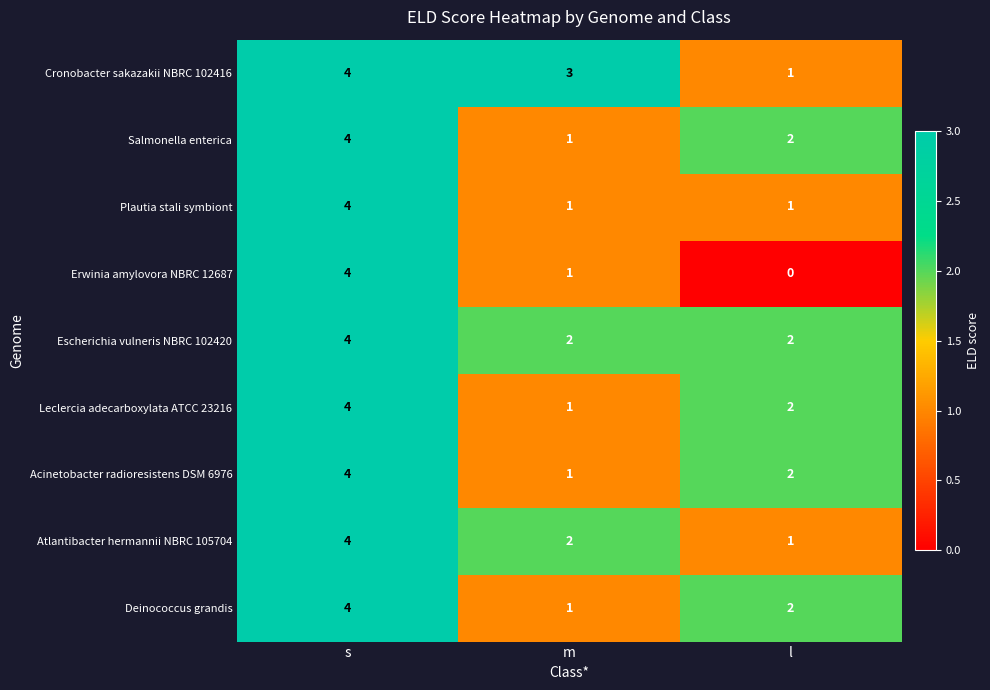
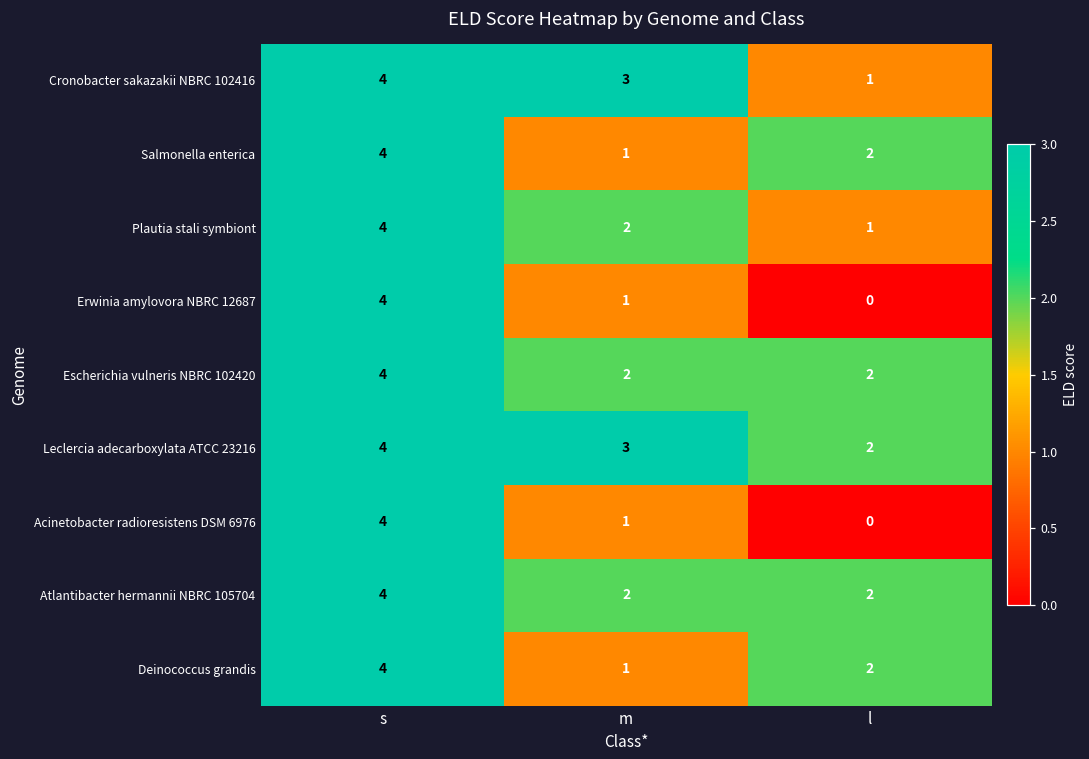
Plautia stali symbiont, m: 1 -> 2
Leclercia adecarboxylata ATCC 23216, m: 1 -> 3
Acinetobacter radioresistens DSM 6976, l: 2 -> 0
Atlantibacter hermannii NBRC 105704, l: 1 -> 2
